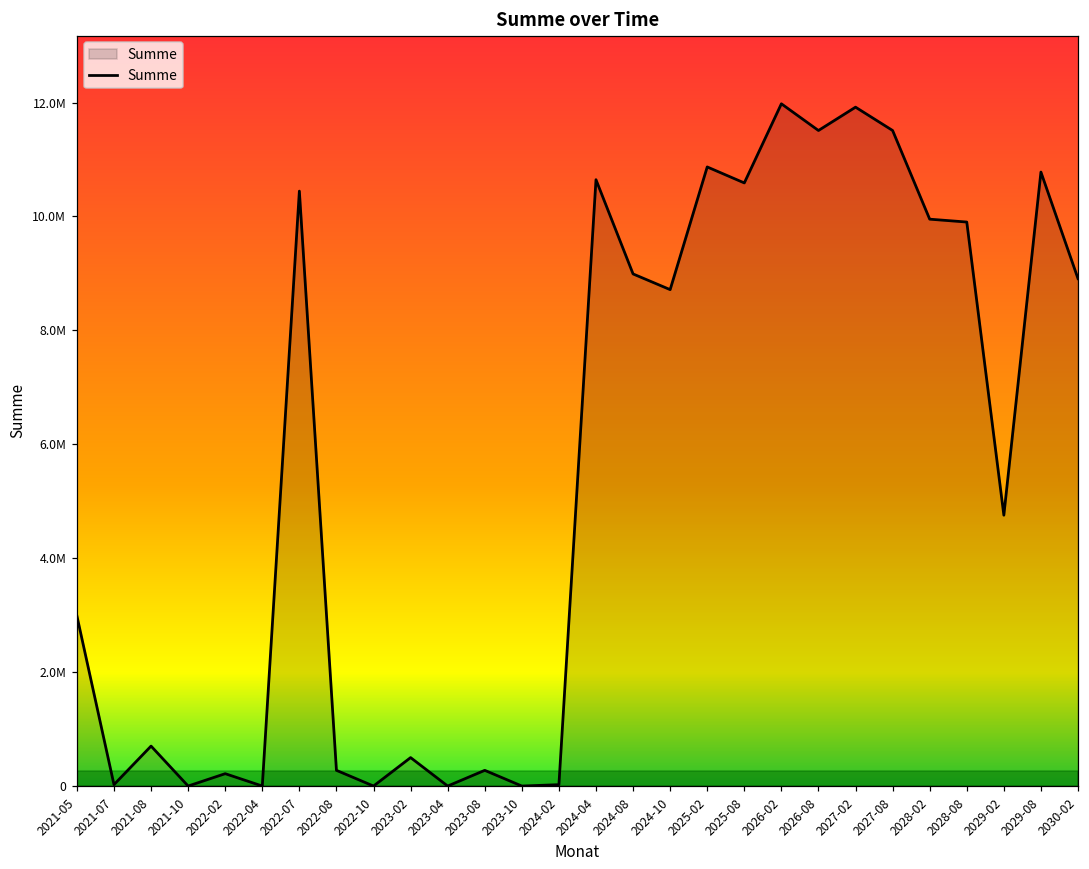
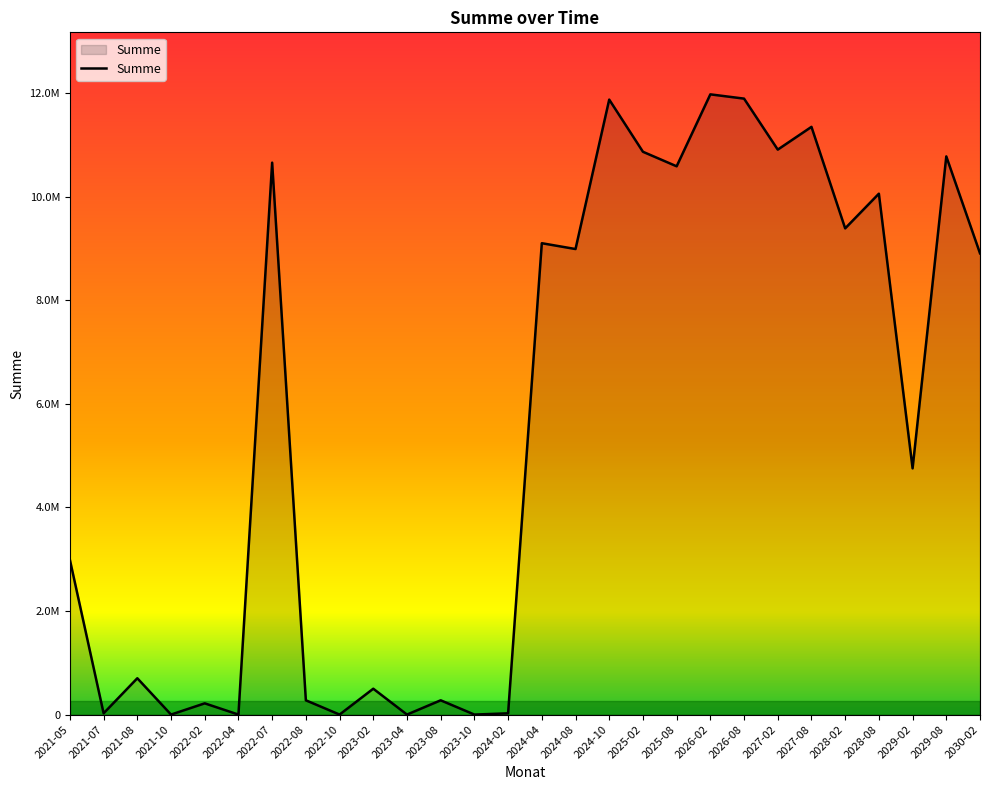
2022-07: 10400000 -> 10700000
2024-04: 10600000 -> 9100000
2024-10: 8700000 -> 11900000
2026-08: 11500000 -> 11900000
2027-02: 11900000 -> 10900000
2027-08: 11500000 -> 11300000
2028-02: 10000000 -> 9400000
2028-08: 9900000 -> 10100000
